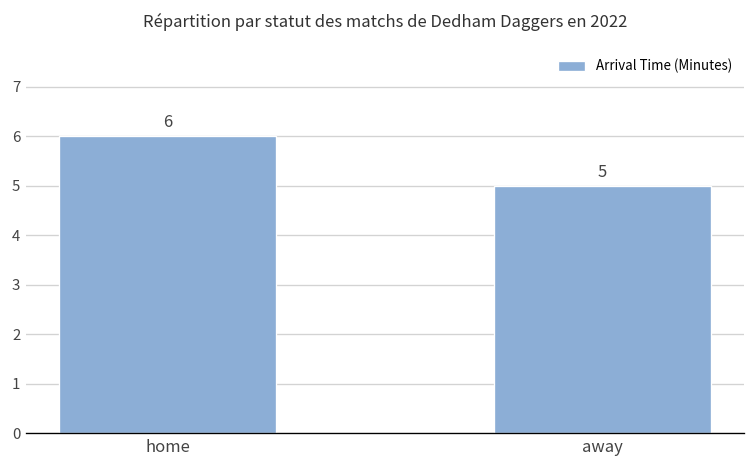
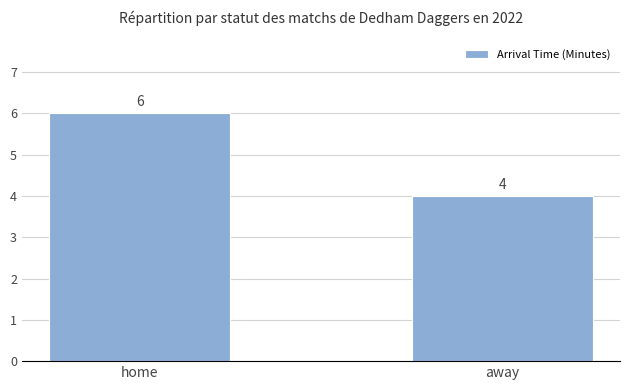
away: 5 -> 4
